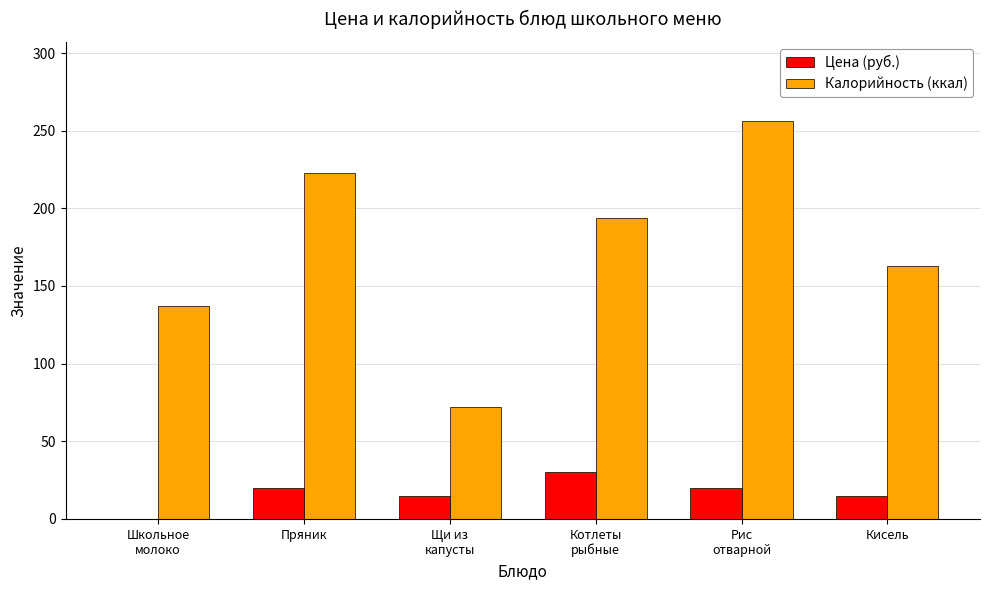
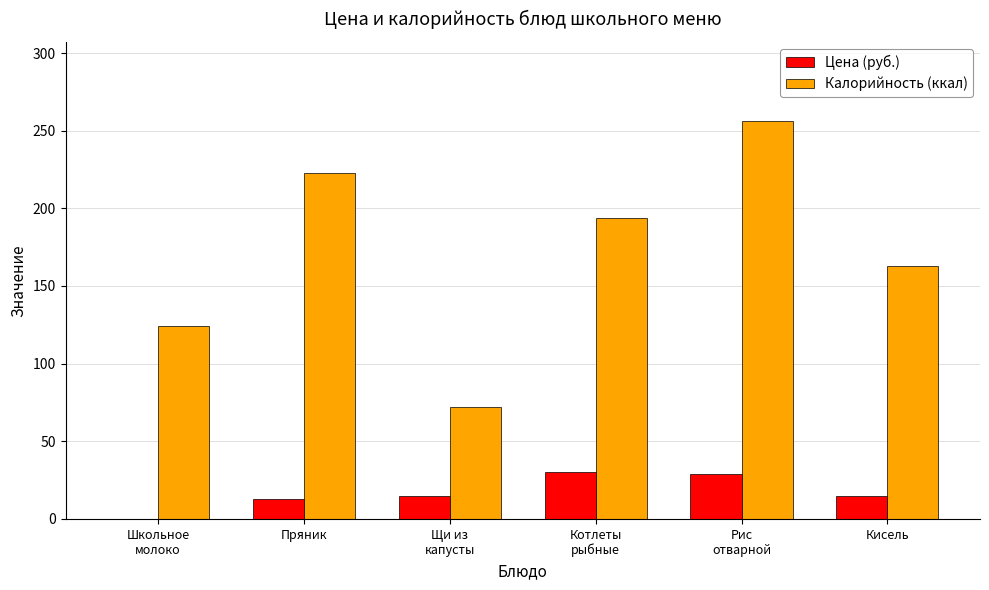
Калорийность (ккал), Школьное молоко: 137 -> 124
Цена (руб.), Пряник: 20 -> 13
Цена (руб.), Рис отварной: 20 -> 29
